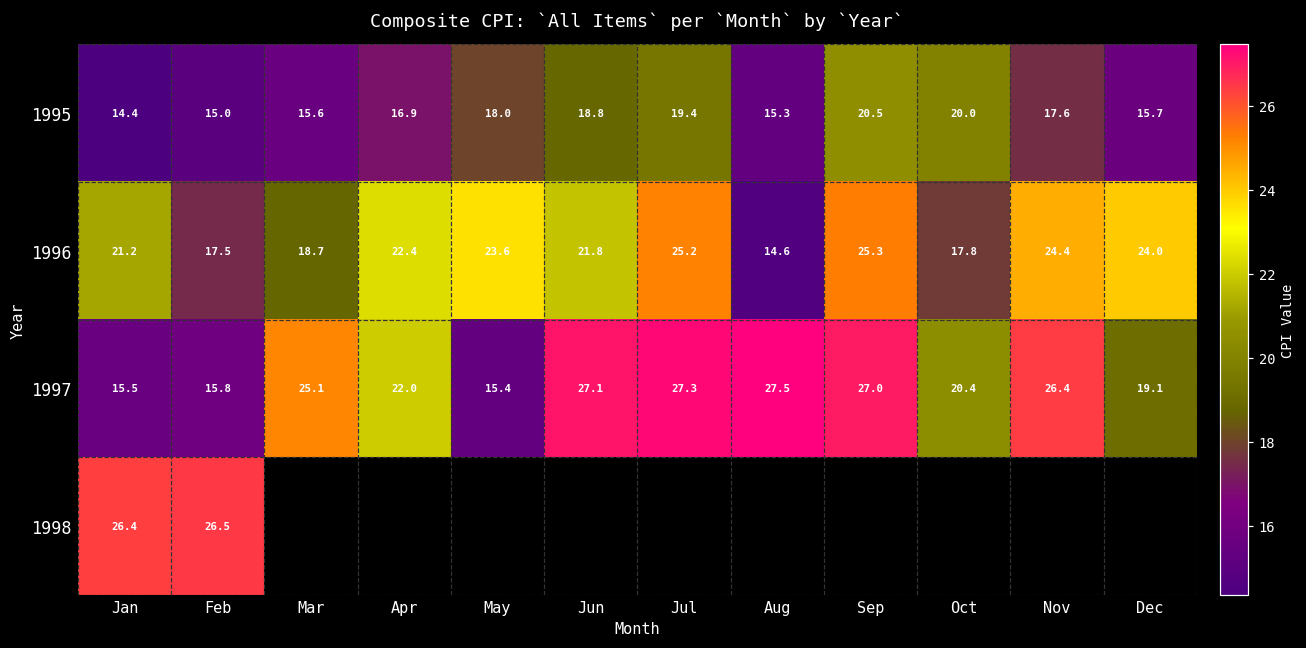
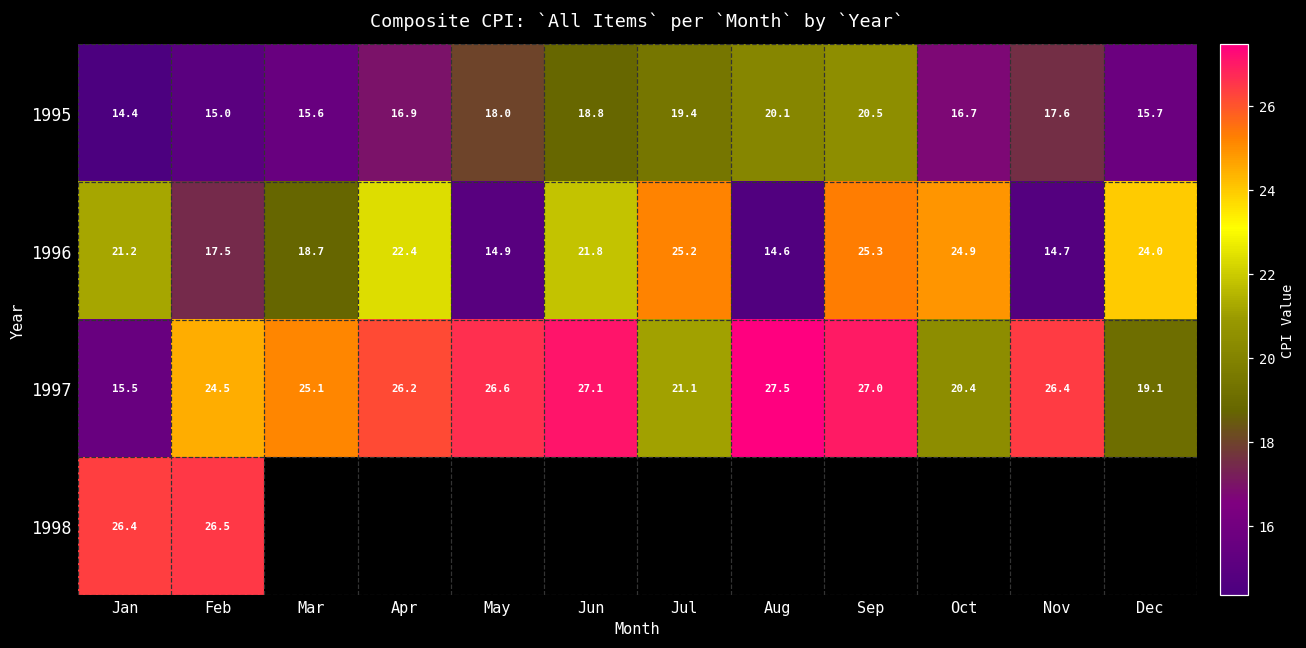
1995, Aug: 15.3 -> 20.1
1995, Oct: 20.0 -> 16.7
1996, May: 23.6 -> 14.9
1996, Oct: 17.8 -> 24.9
1996, Nov: 24.4 -> 14.7
1997, Feb: 15.8 -> 24.5
1997, Apr: 22.0 -> 26.2
1997, May: 15.4 -> 26.6
1997, Jul: 27.3 -> 21.1
